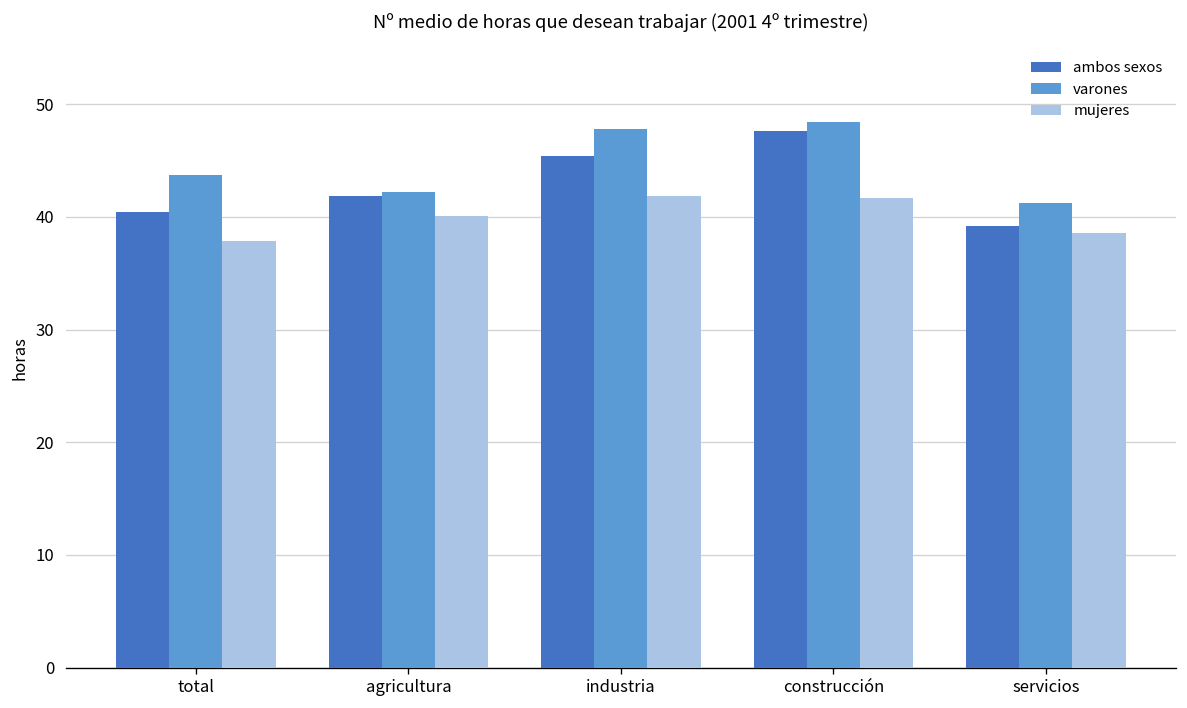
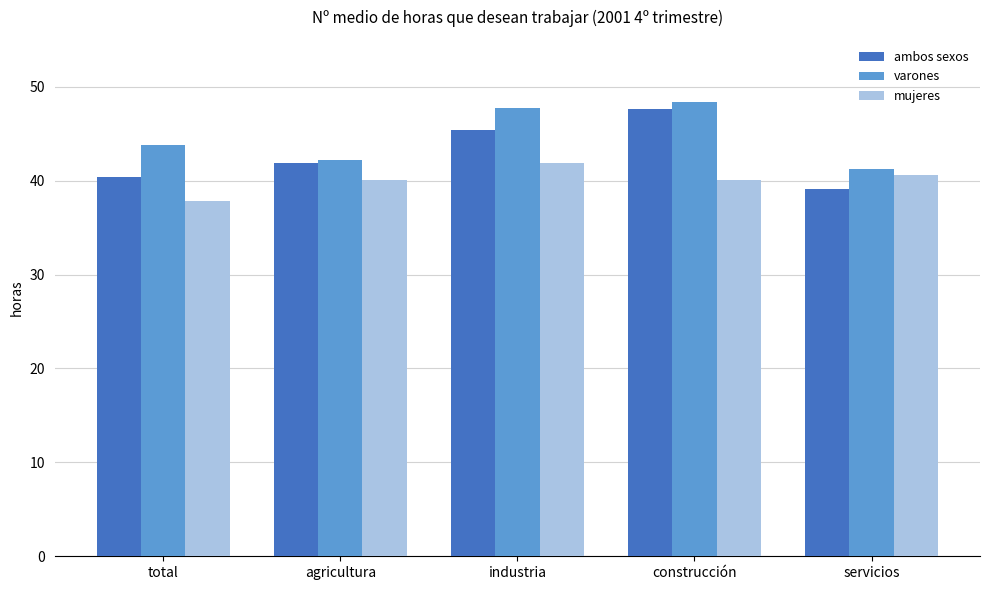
mujeres, construcción: 42 -> 40
mujeres, servicios: 39 -> 41
